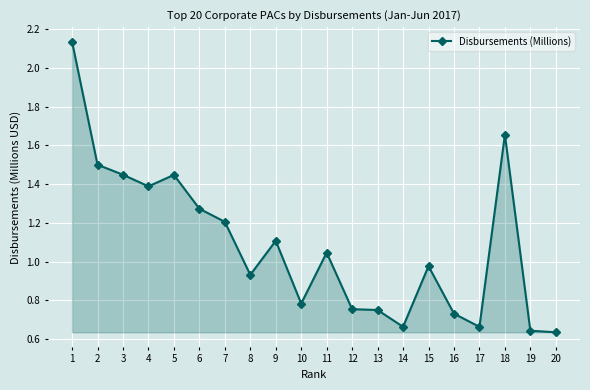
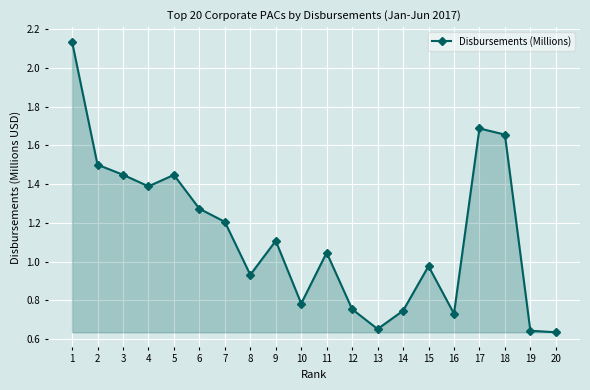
13: 0.75 -> 0.65
14: 0.66 -> 0.75
17: 0.66 -> 1.69
